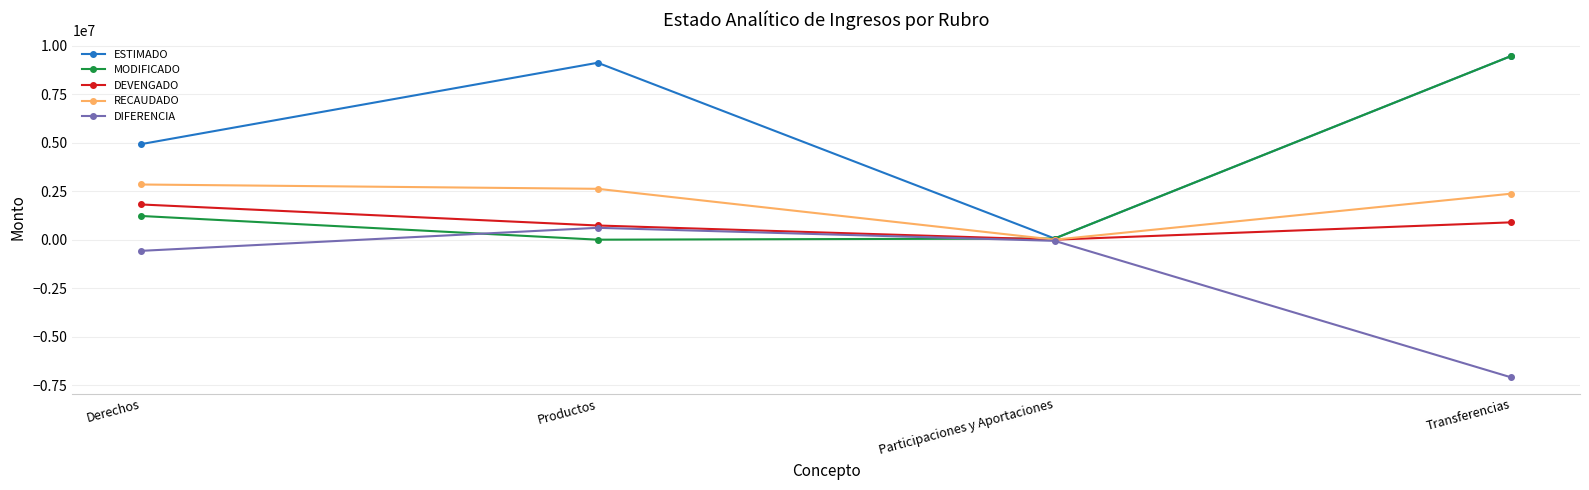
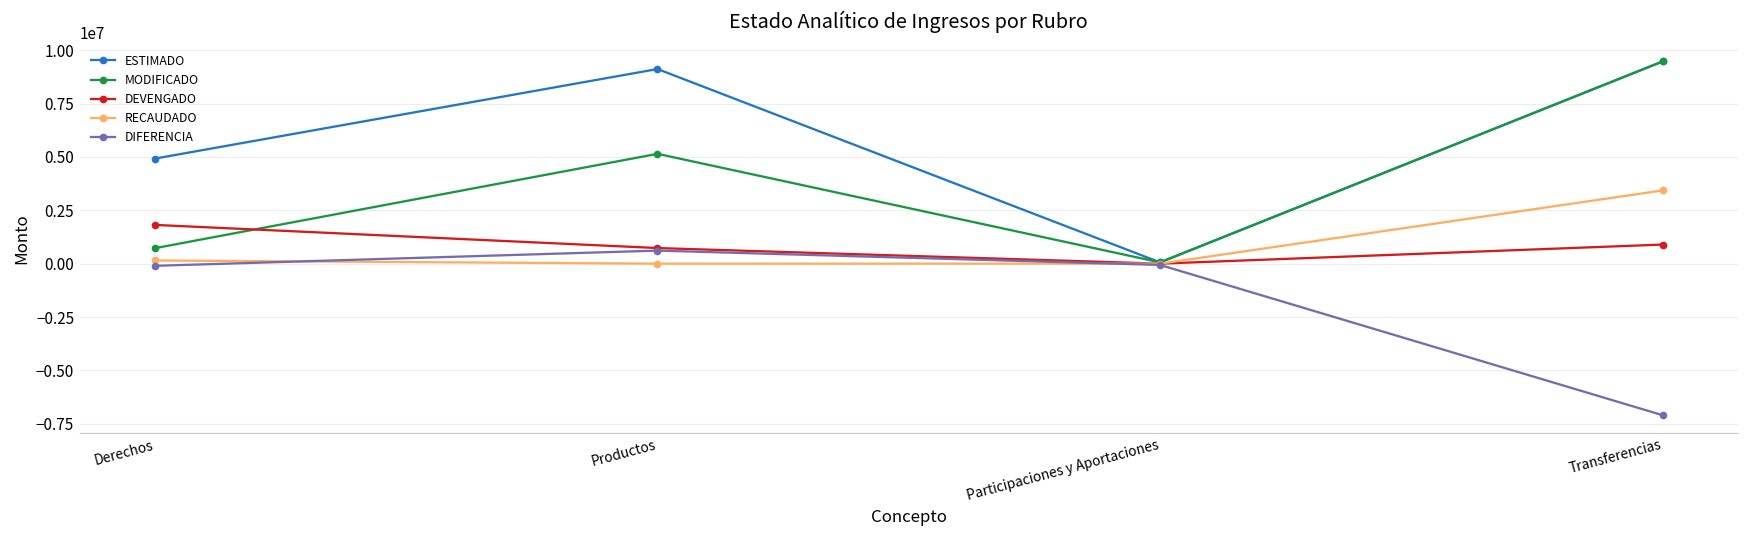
MODIFICADO, Derechos: 1200000 -> 700000
RECAUDADO, Derechos: 2800000 -> 100000
DIFERENCIA, Derechos: -600000 -> -100000
MODIFICADO, Productos: 0 -> 5100000
RECAUDADO, Productos: 2600000 -> 0
RECAUDADO, Transferencias: 2400000 -> 3400000
